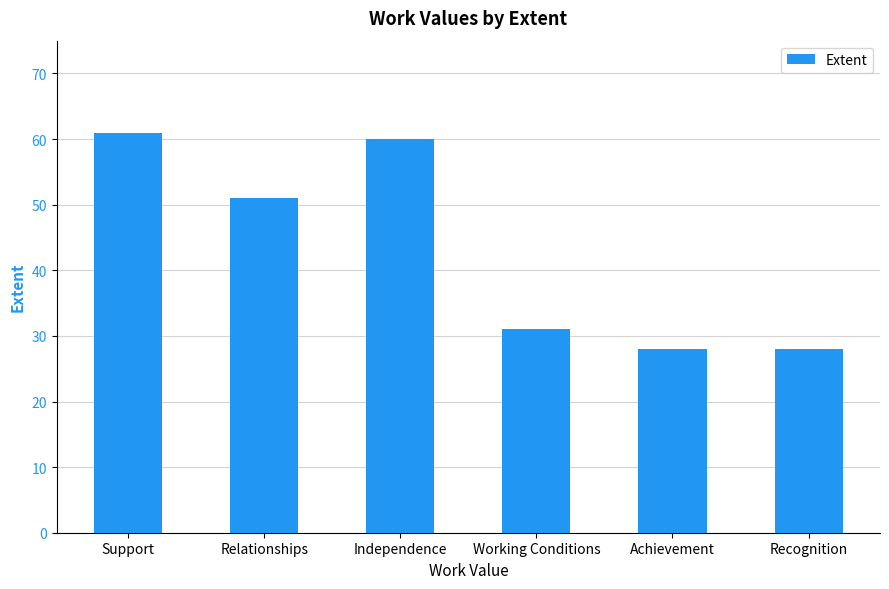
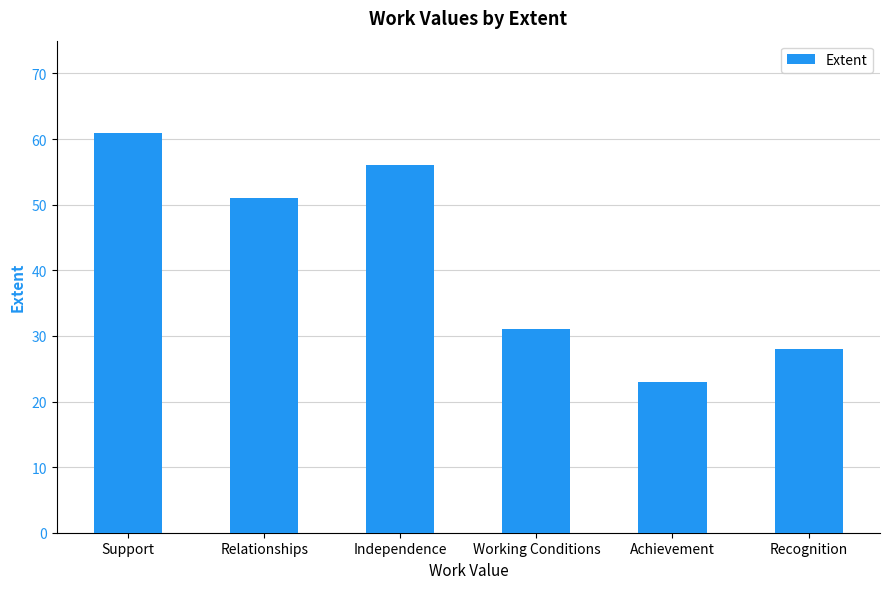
Independence: 60 -> 56
Achievement: 28 -> 23
